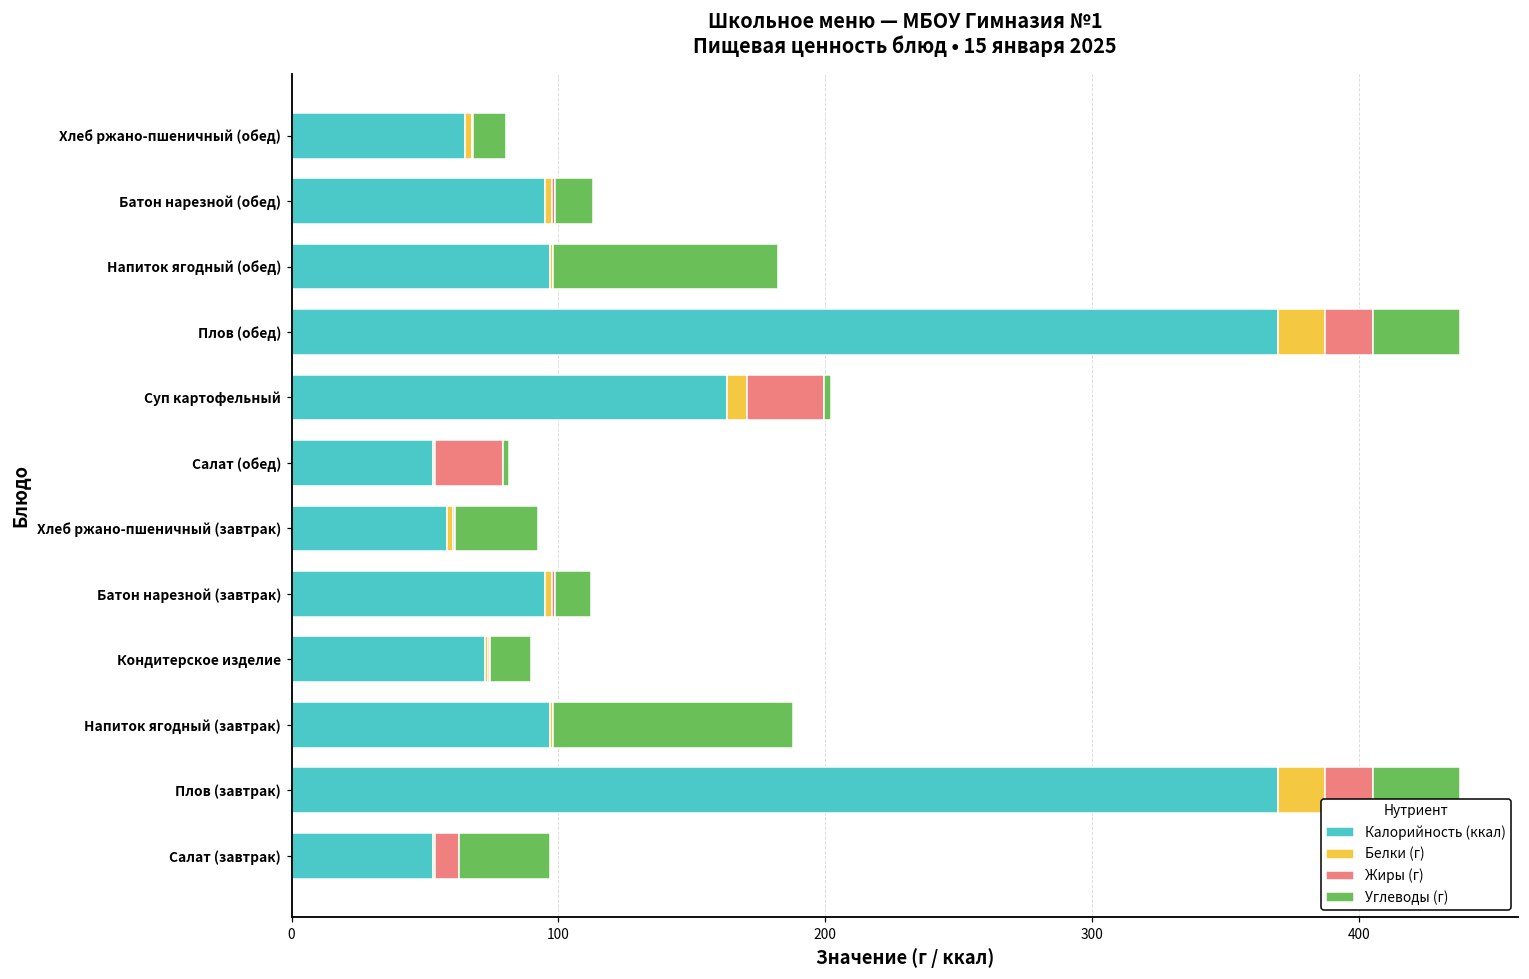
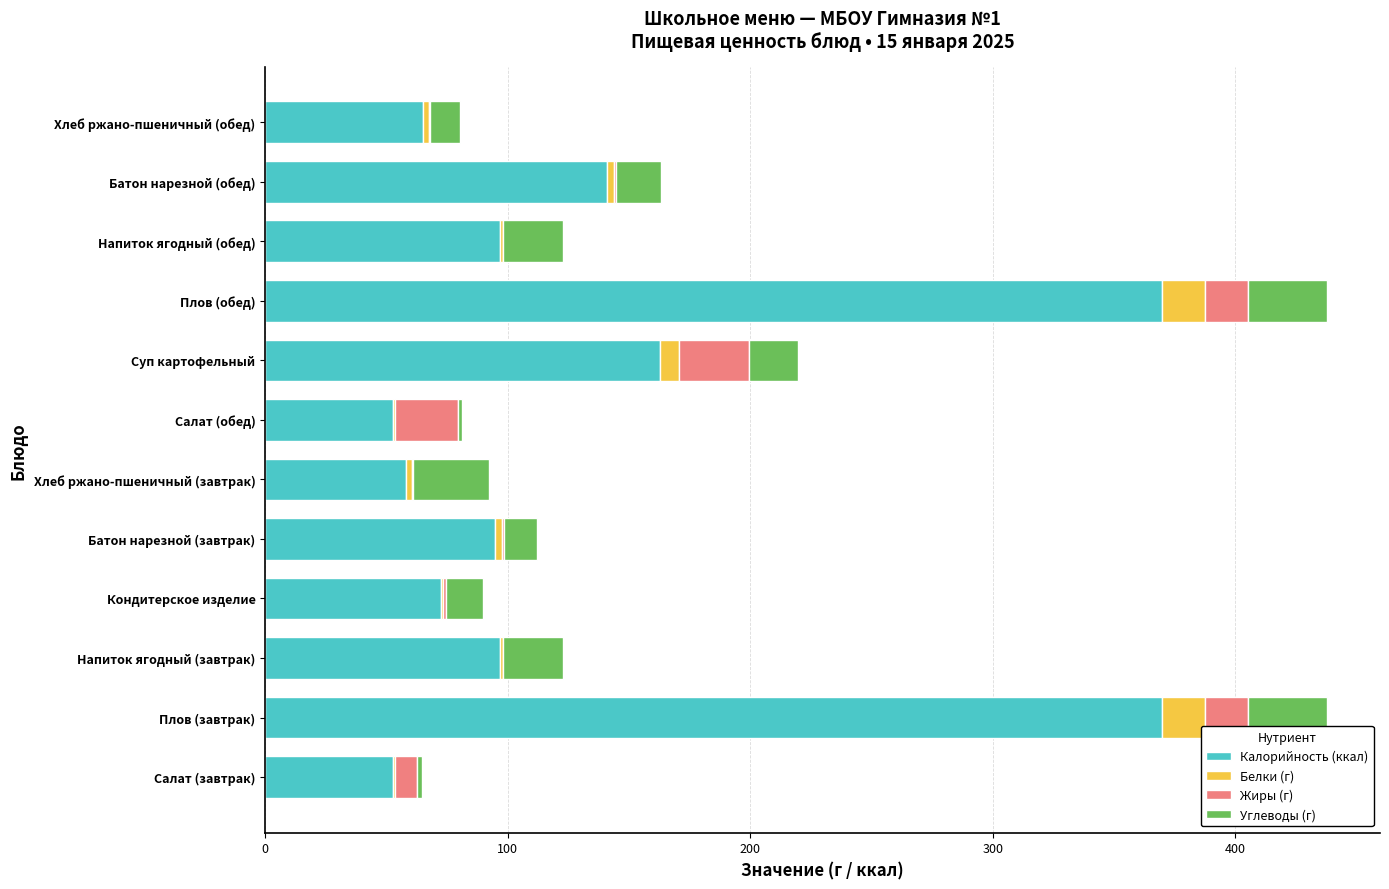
Калорийность (ккал), Батон нарезной (обед): 95 -> 141
Углеводы (г), Батон нарезной (обед): 15 -> 19
Углеводы (г), Напиток ягодный (обед): 84 -> 25
Углеводы (г), Суп картофельный: 3 -> 20
Углеводы (г), Напиток ягодный (завтрак): 90 -> 25
Углеводы (г), Салат (завтрак): 34 -> 2
